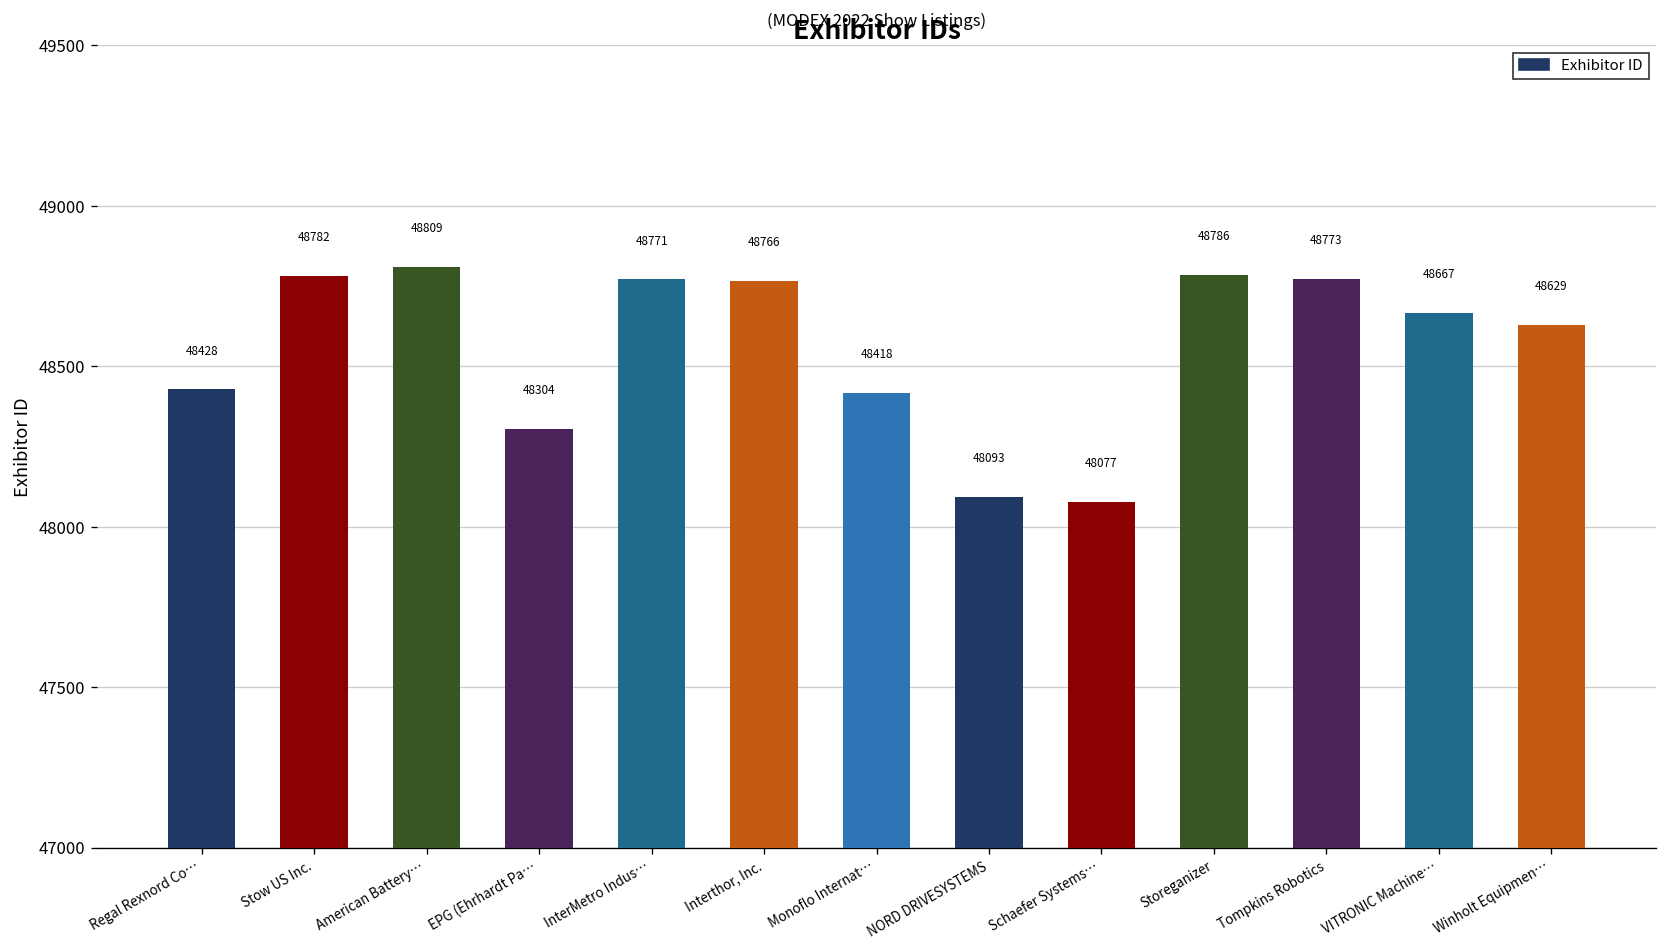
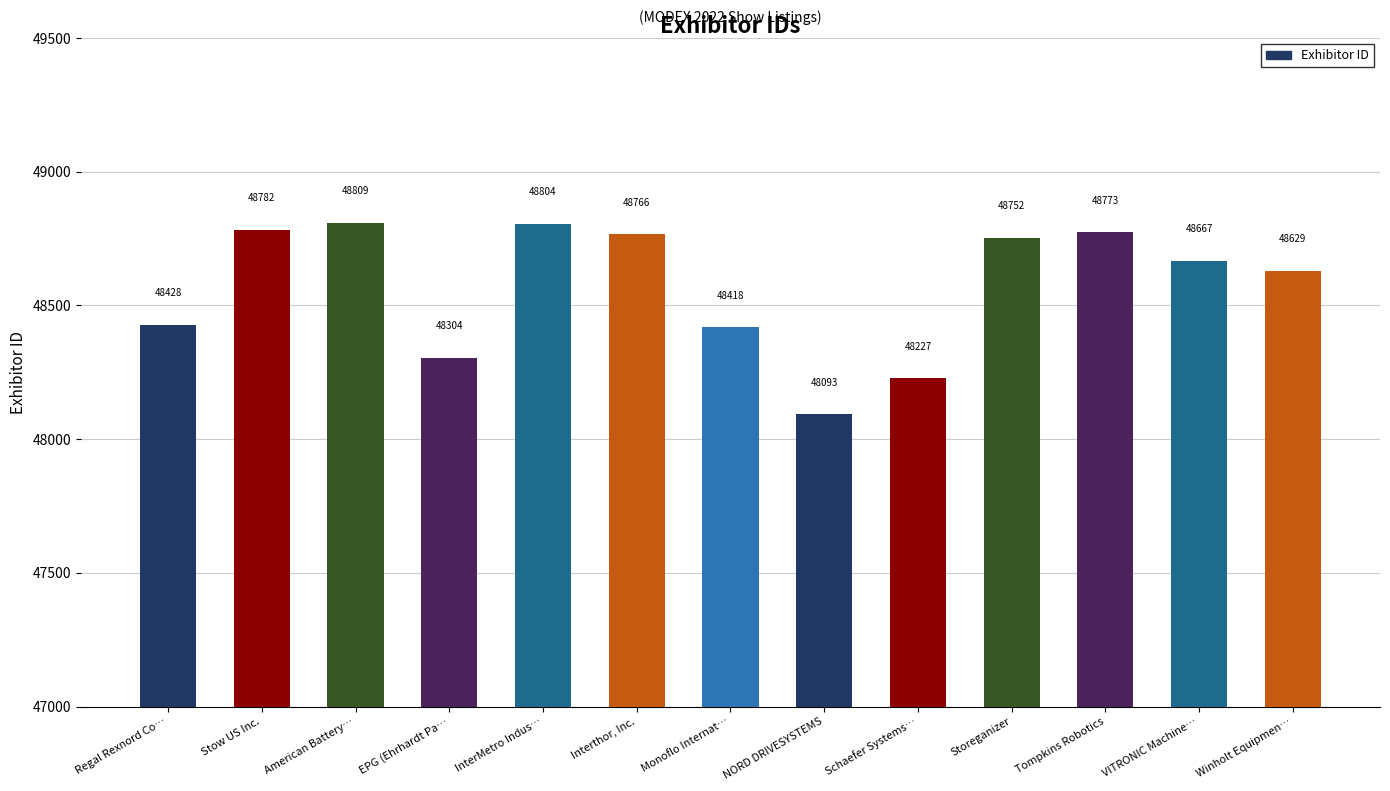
InterMetro Indus…: 48771 -> 48804
Schaefer Systems…: 48077 -> 48227
Storeganizer: 48786 -> 48752
